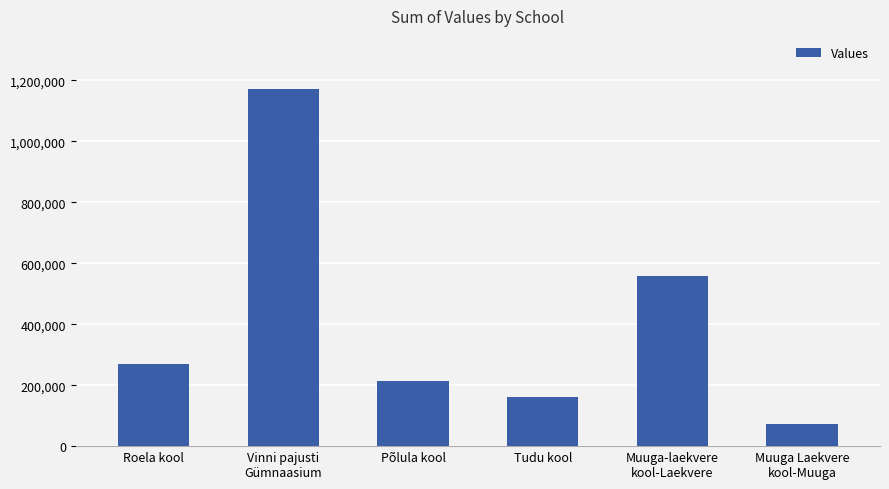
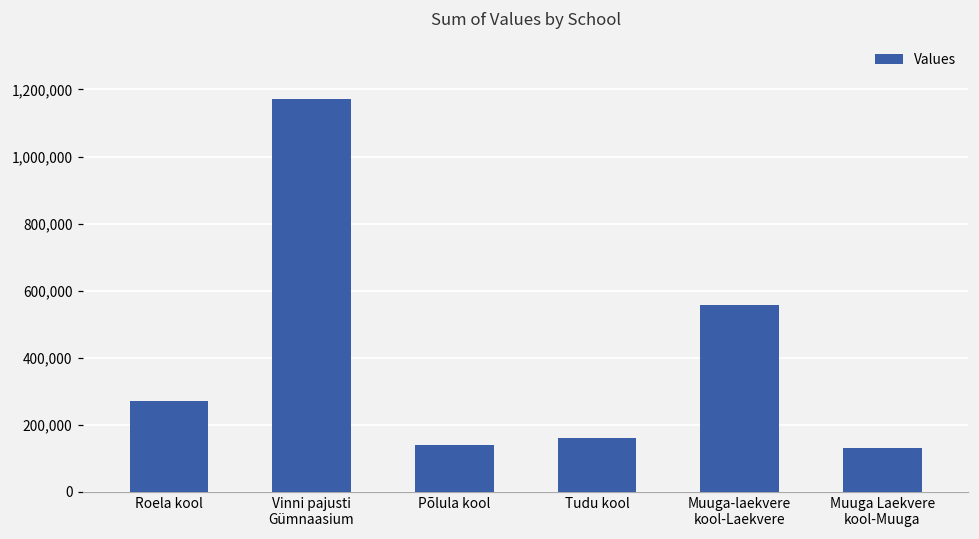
Põlula kool: 210,000 -> 140,000
Muuga Laekvere kool-Muuga: 70,000 -> 130,000
